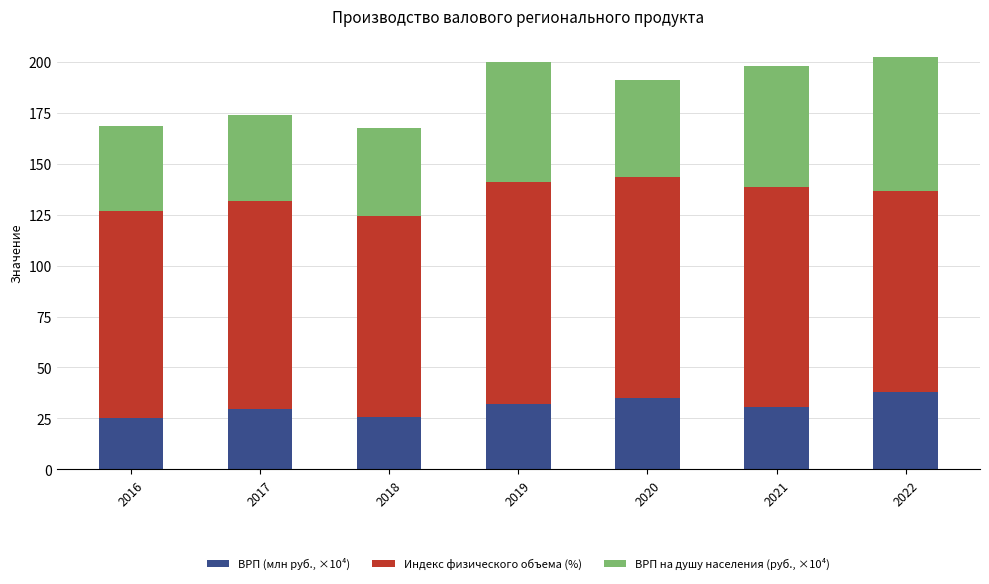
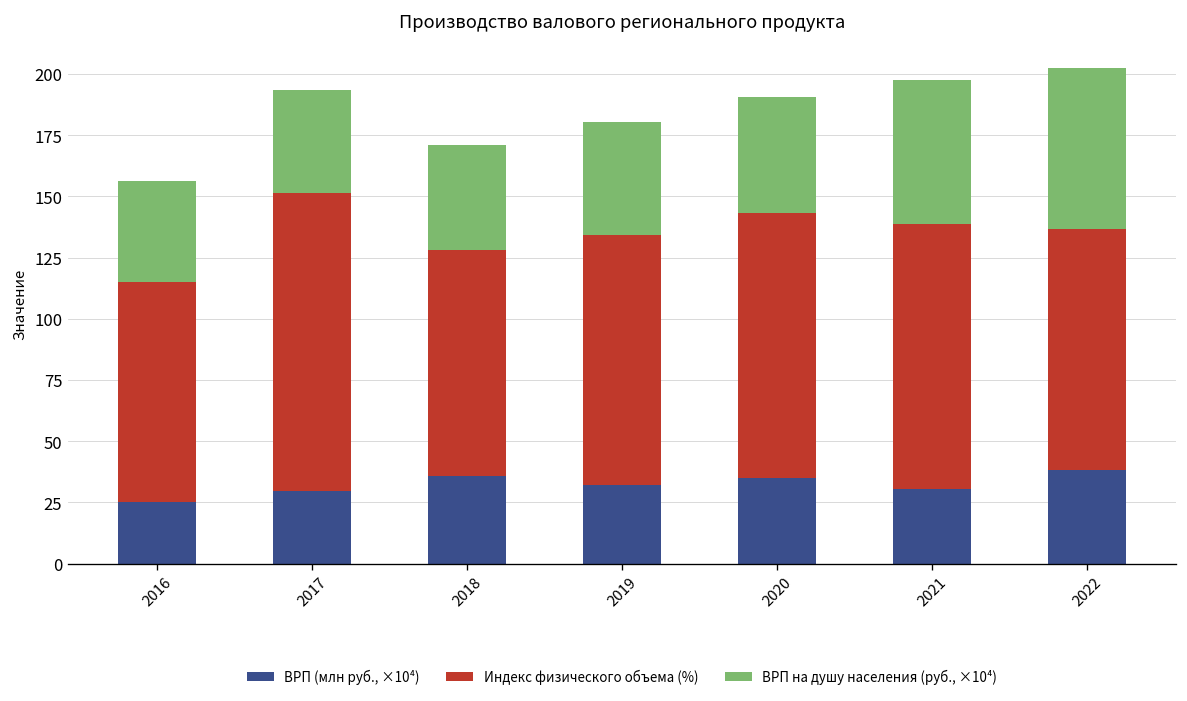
Индекс физического объема (%), 2016: 102 -> 90
Индекс физического объема (%), 2017: 102 -> 122
ВРП (млн руб., ×10⁴), 2018: 26 -> 36
Индекс физического объема (%), 2018: 98 -> 92
Индекс физического объема (%), 2019: 109 -> 102
ВРП на душу населения (руб., ×10⁴), 2019: 59 -> 46
